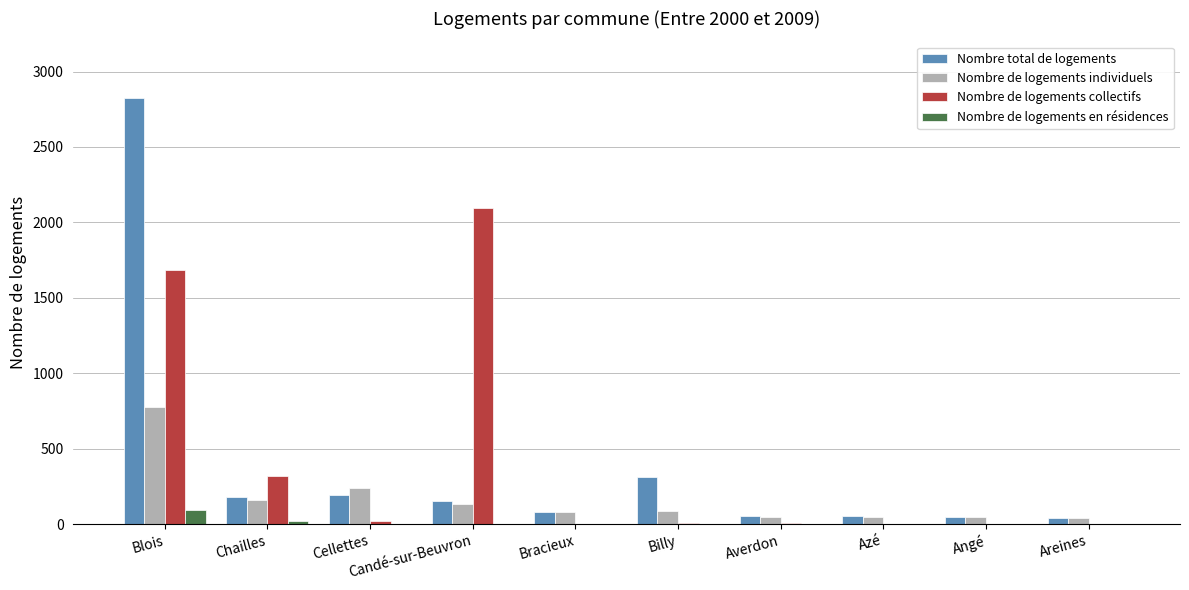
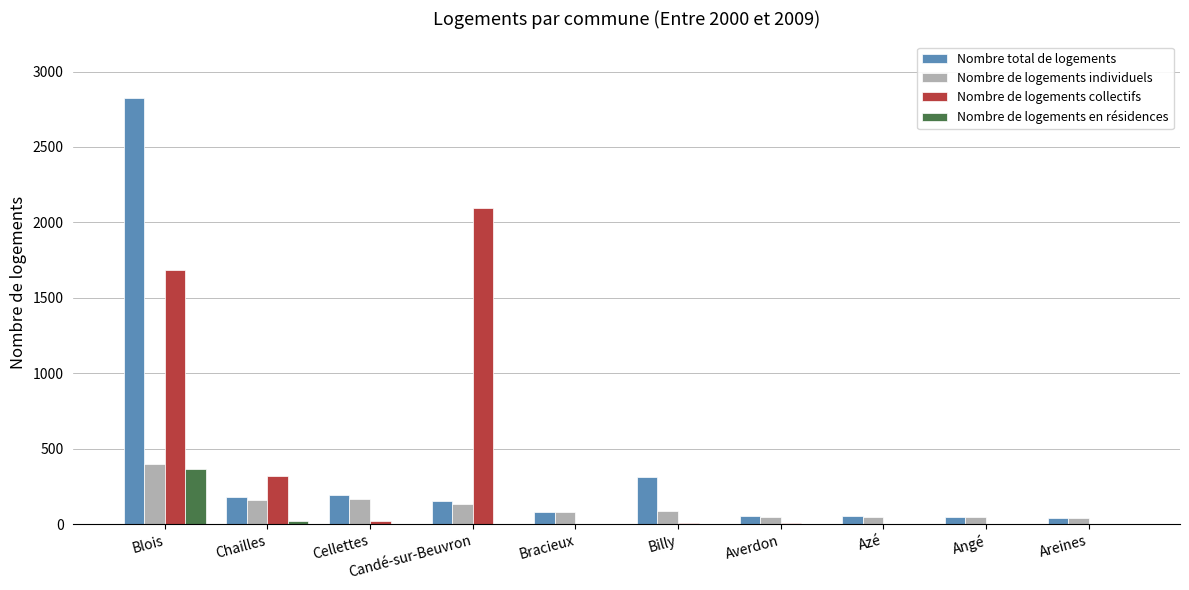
Nombre de logements individuels, Blois: 770 -> 400
Nombre de logements en résidences, Blois: 90 -> 370
Nombre de logements individuels, Cellettes: 240 -> 170
